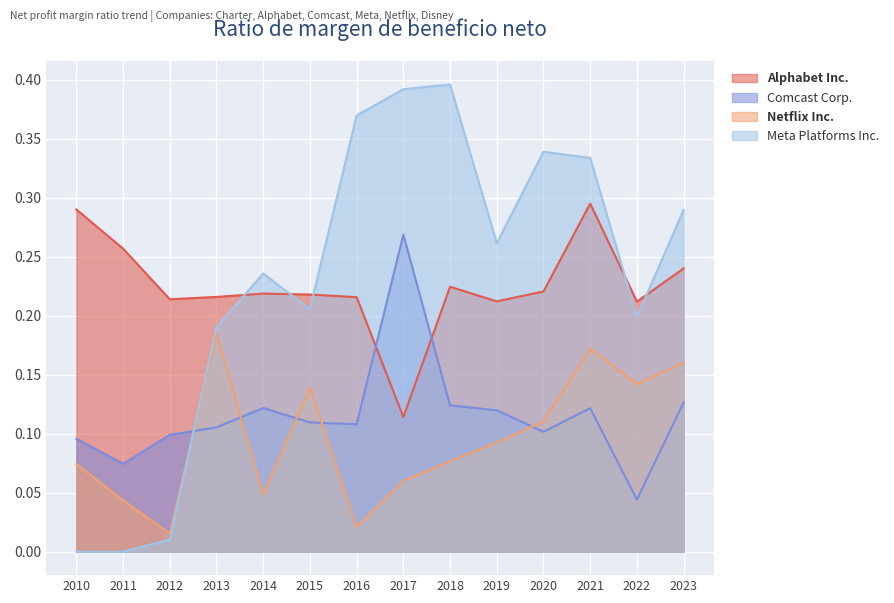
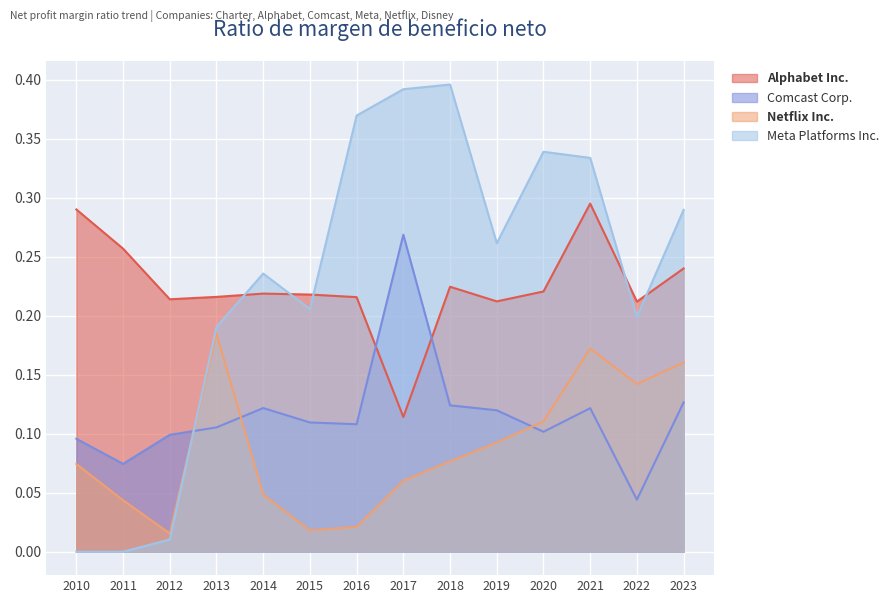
Netflix Inc., 2015: 0.139 -> 0.018
